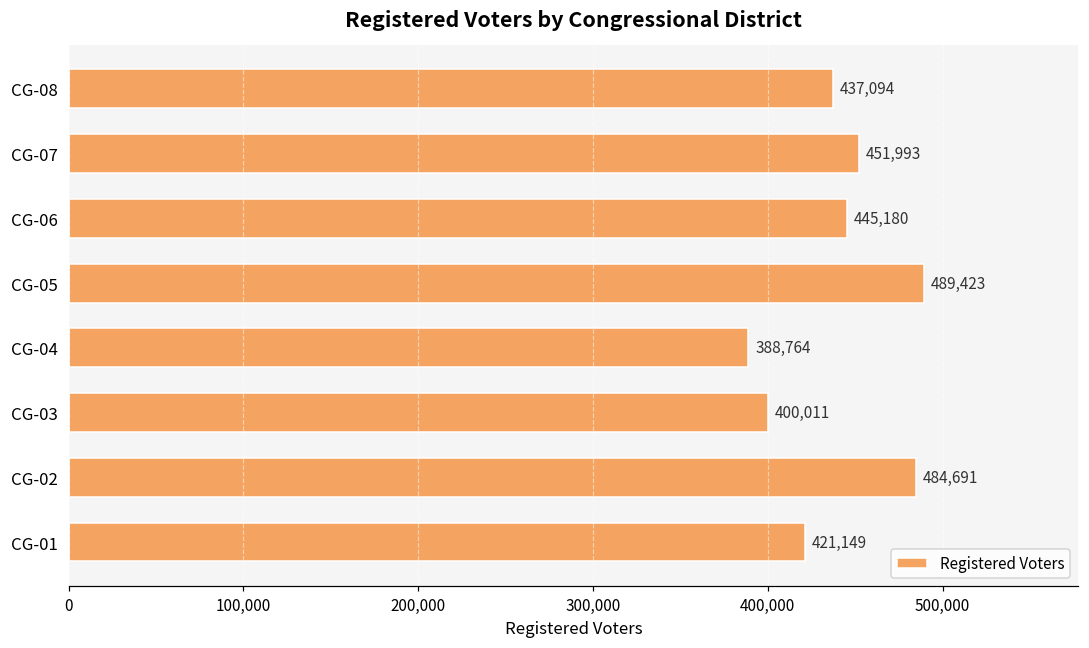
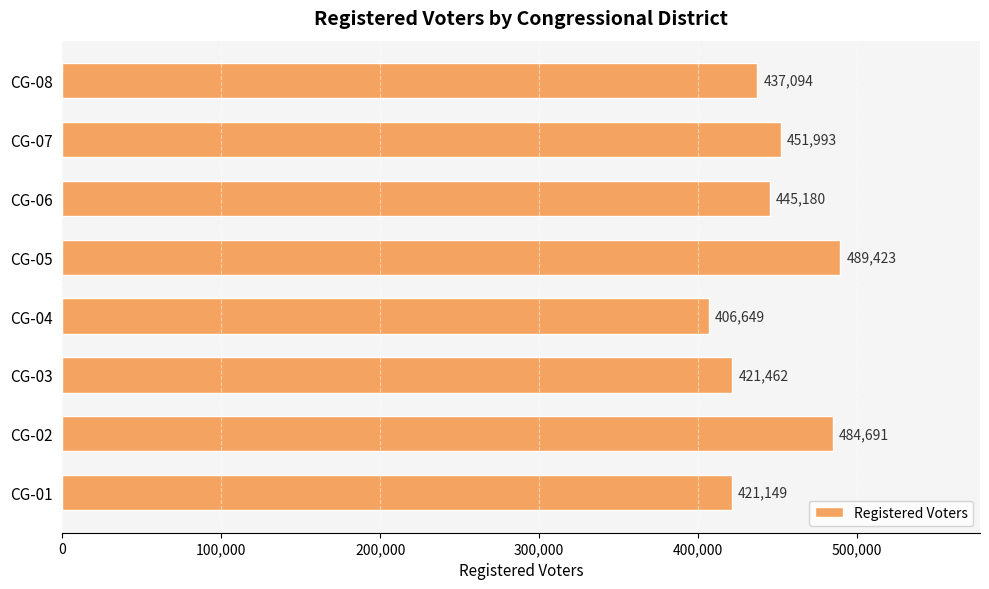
CG-04: 388,764 -> 406,649
CG-03: 400,011 -> 421,462
